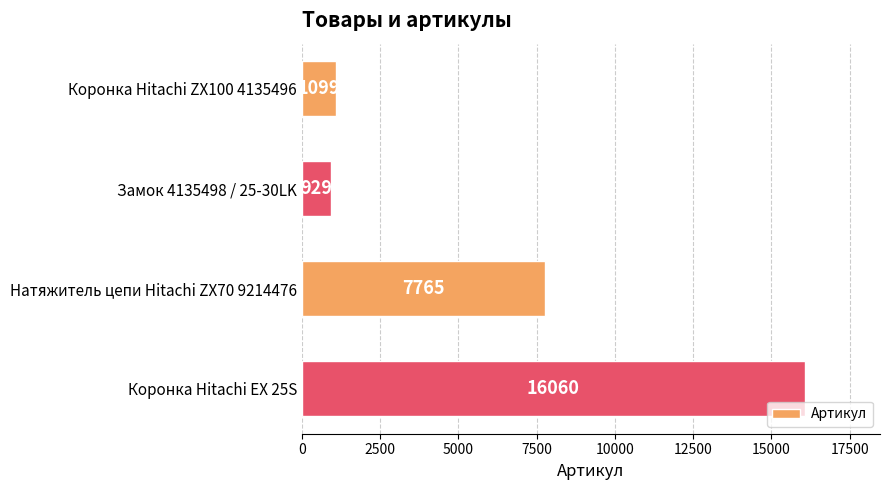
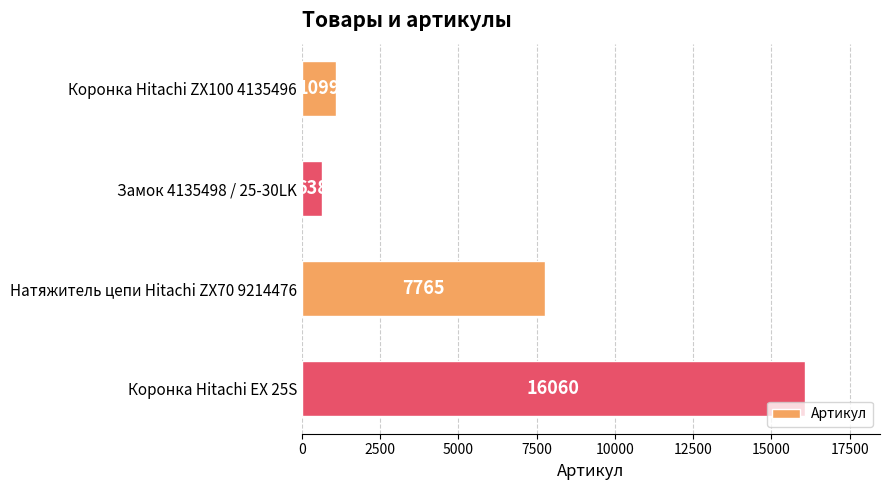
Замок 4135498 / 25-30LK: 900 -> 600
